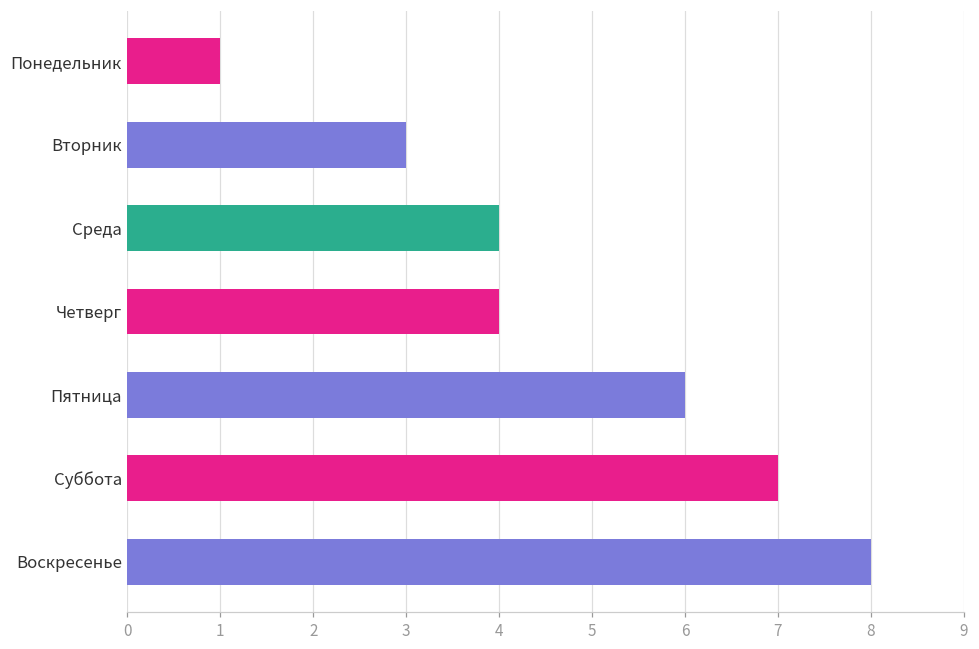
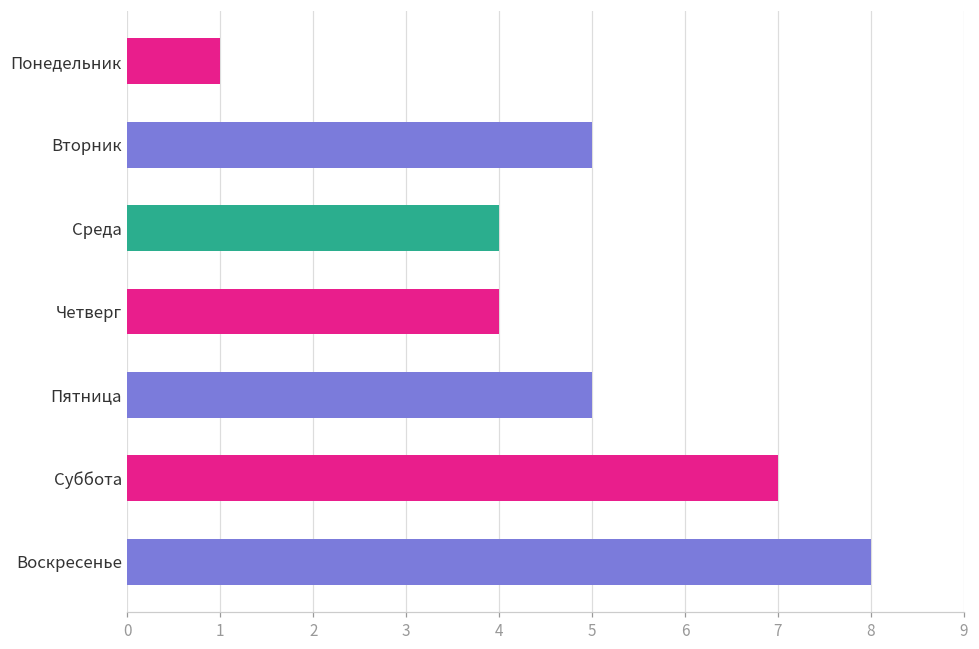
Вторник: 3 -> 5
Пятница: 6 -> 5
